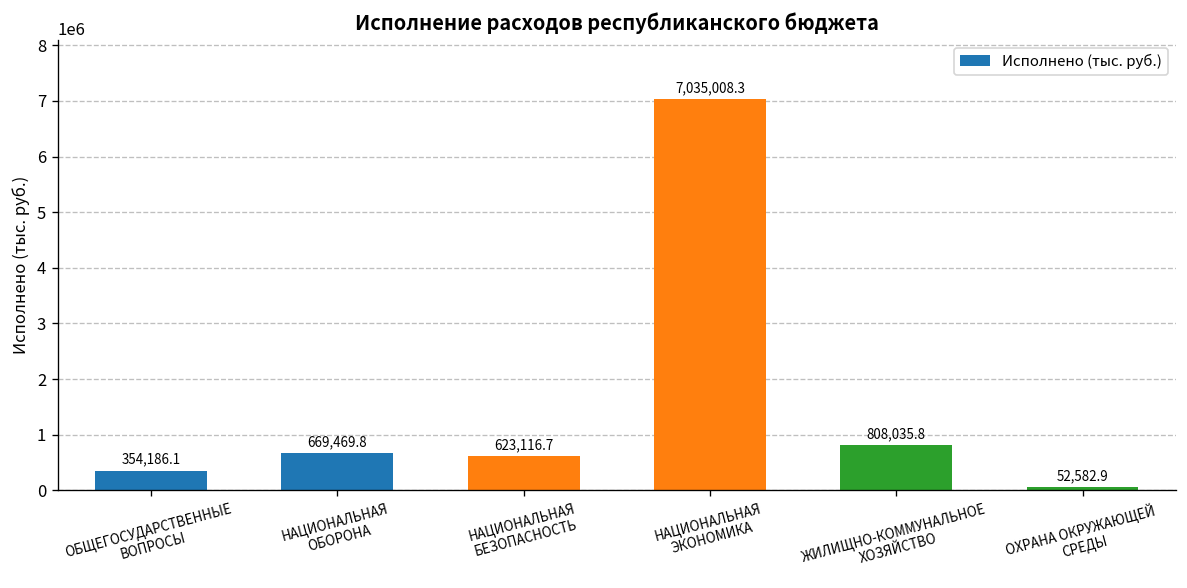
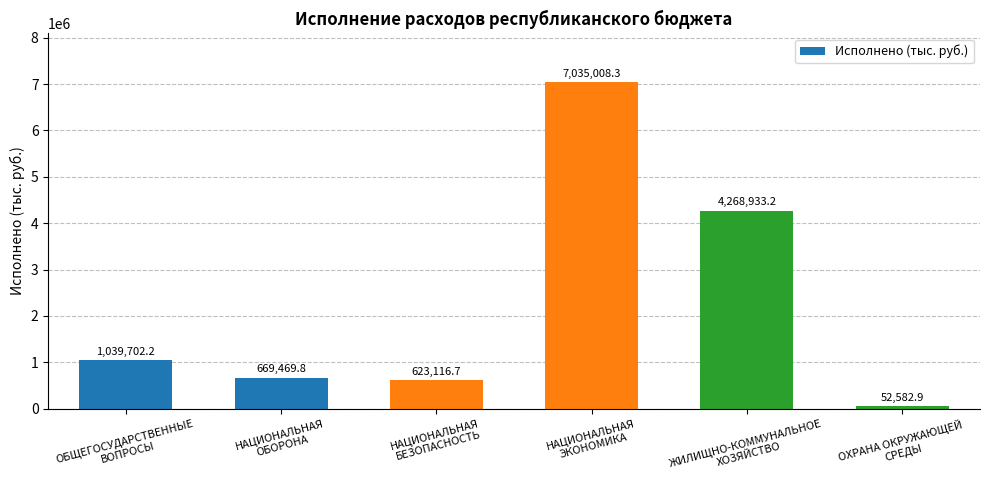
ОБЩЕГОСУДАРСТВЕННЫЕ ВОПРОСЫ: 354,186.1 -> 1,039,702.2
ЖИЛИЩНО-КОММУНАЛЬНОЕ ХОЗЯЙСТВО: 808,035.8 -> 4,268,933.2
